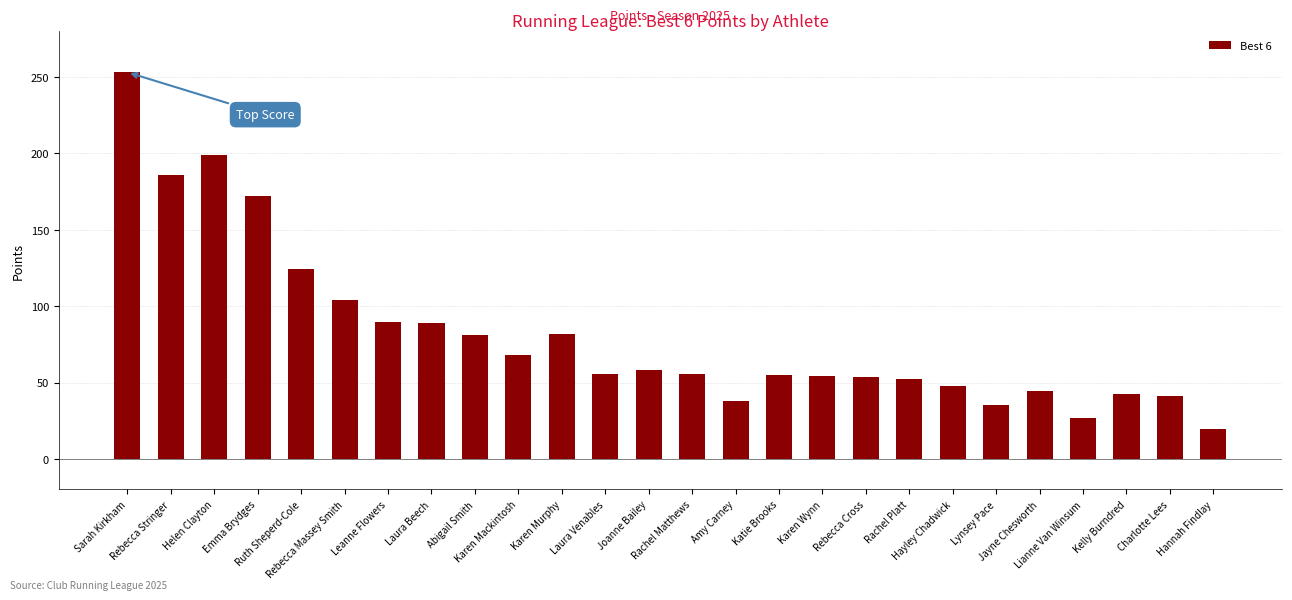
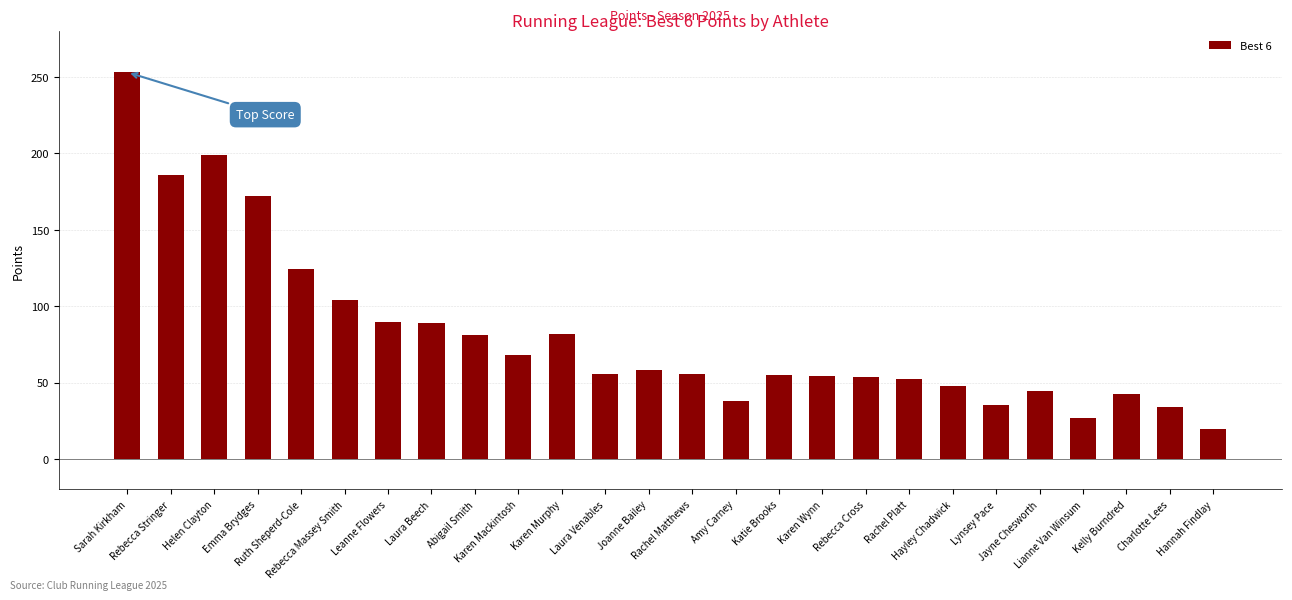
Charlotte Lees: 41 -> 34
